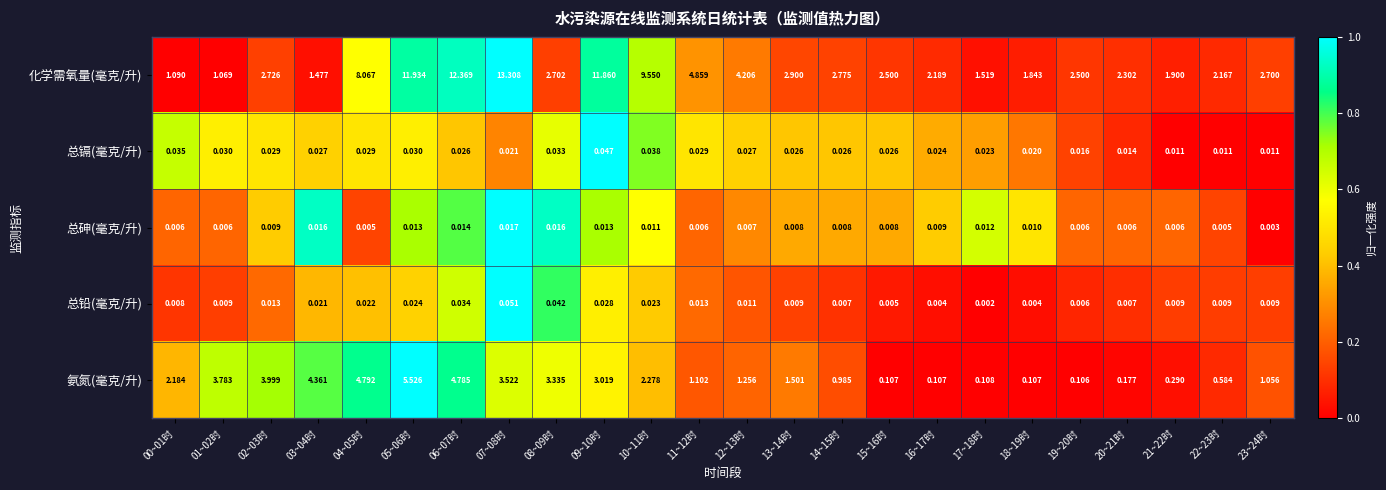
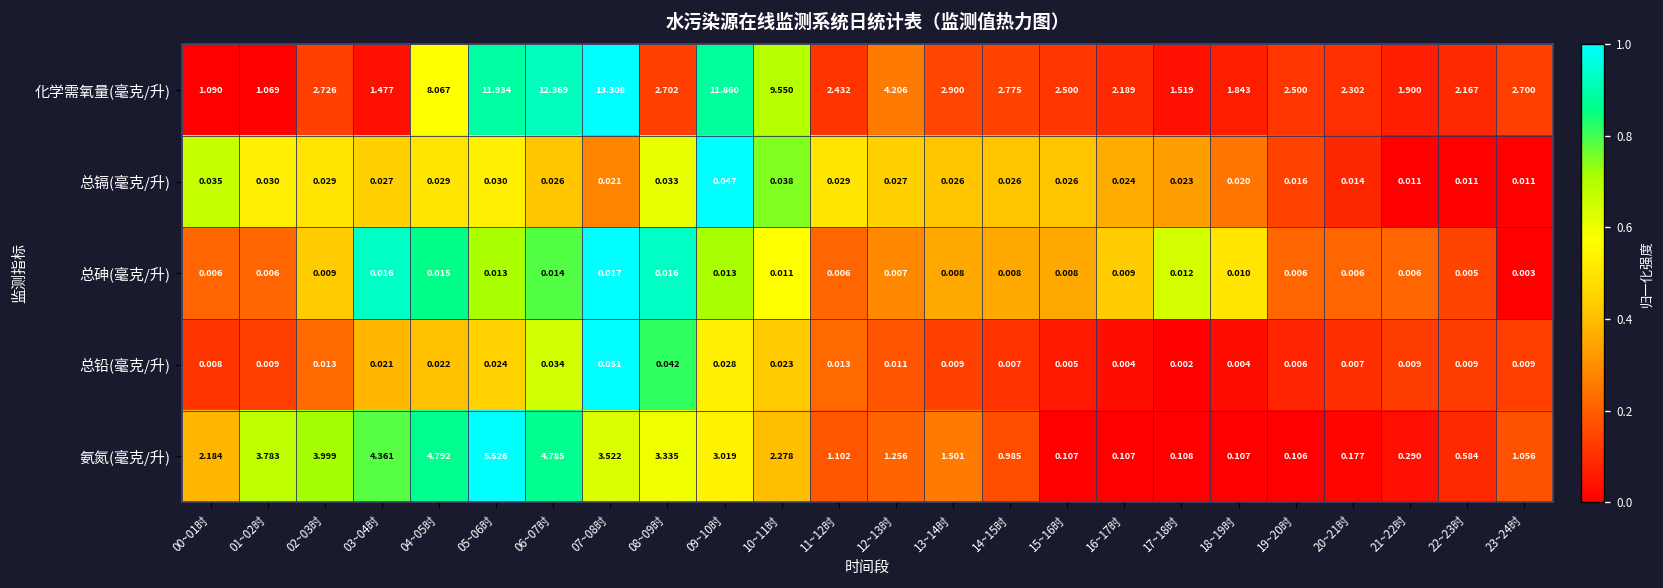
化学需氧量(毫克/升), 11~12时: 4.859 -> 2.432
总砷(毫克/升), 04~05时: 0.005 -> 0.015
